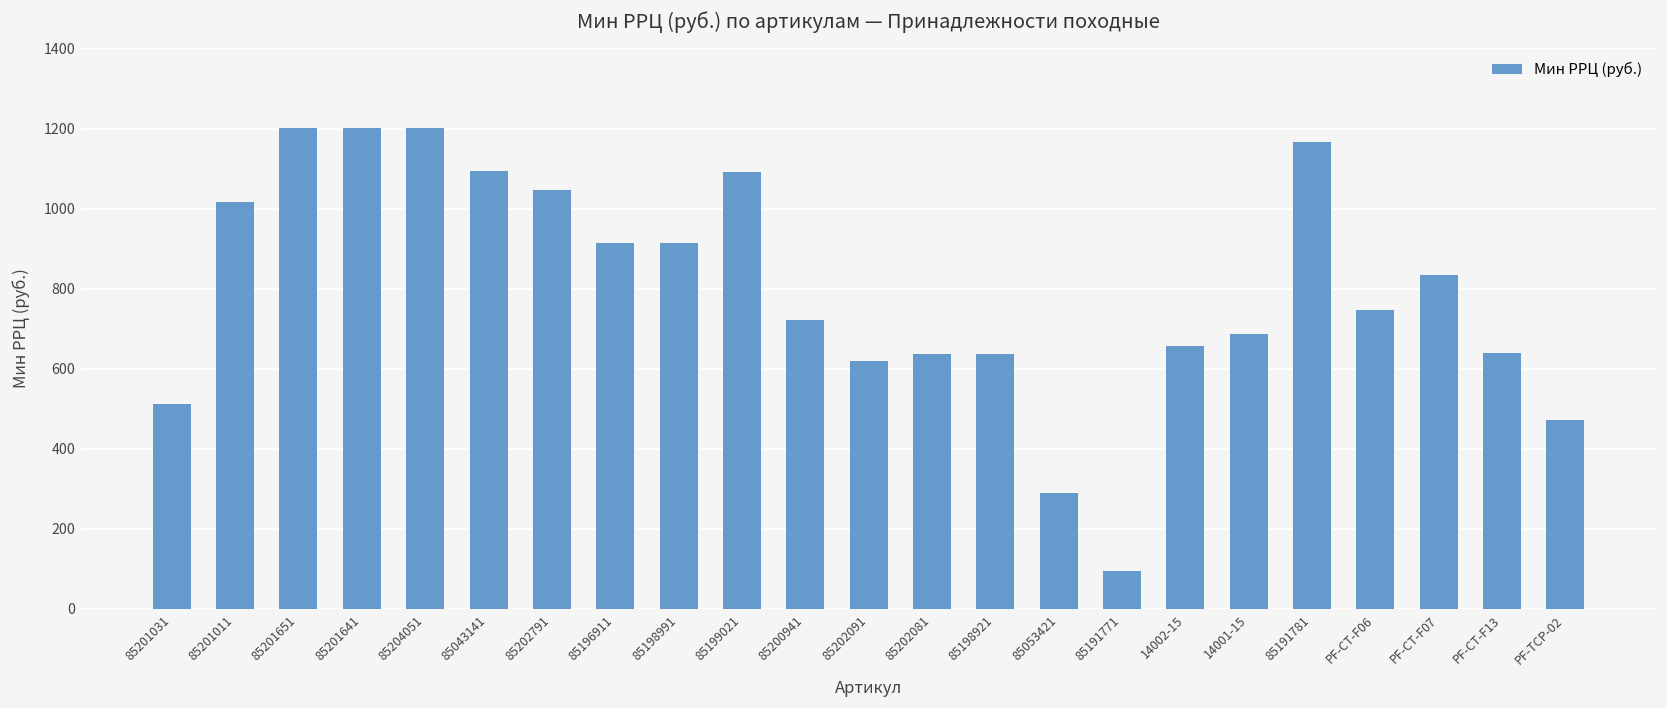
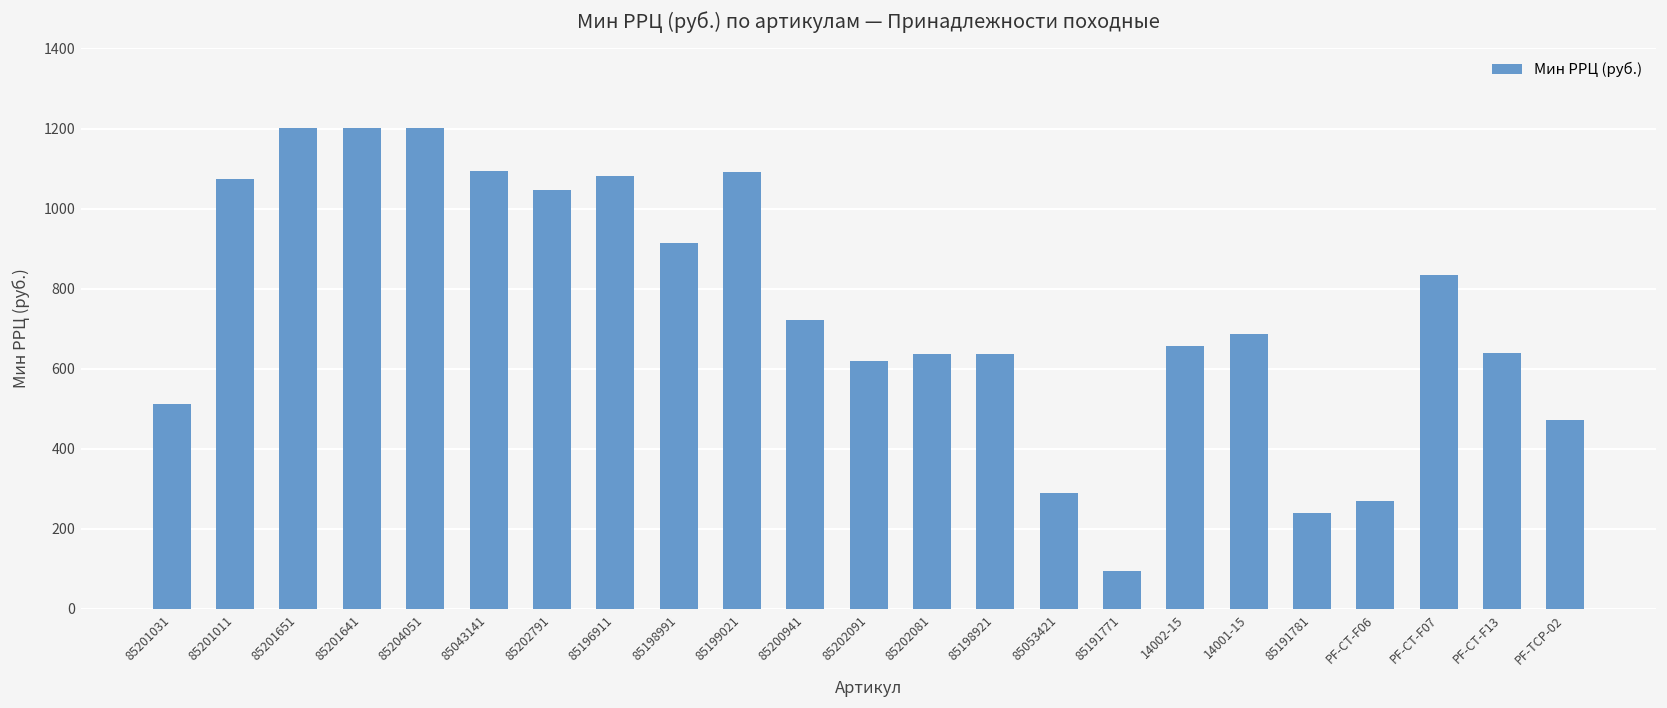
85201011: 1020 -> 1070
85196911: 910 -> 1080
85191781: 1170 -> 240
PF-CT-F06: 750 -> 270
